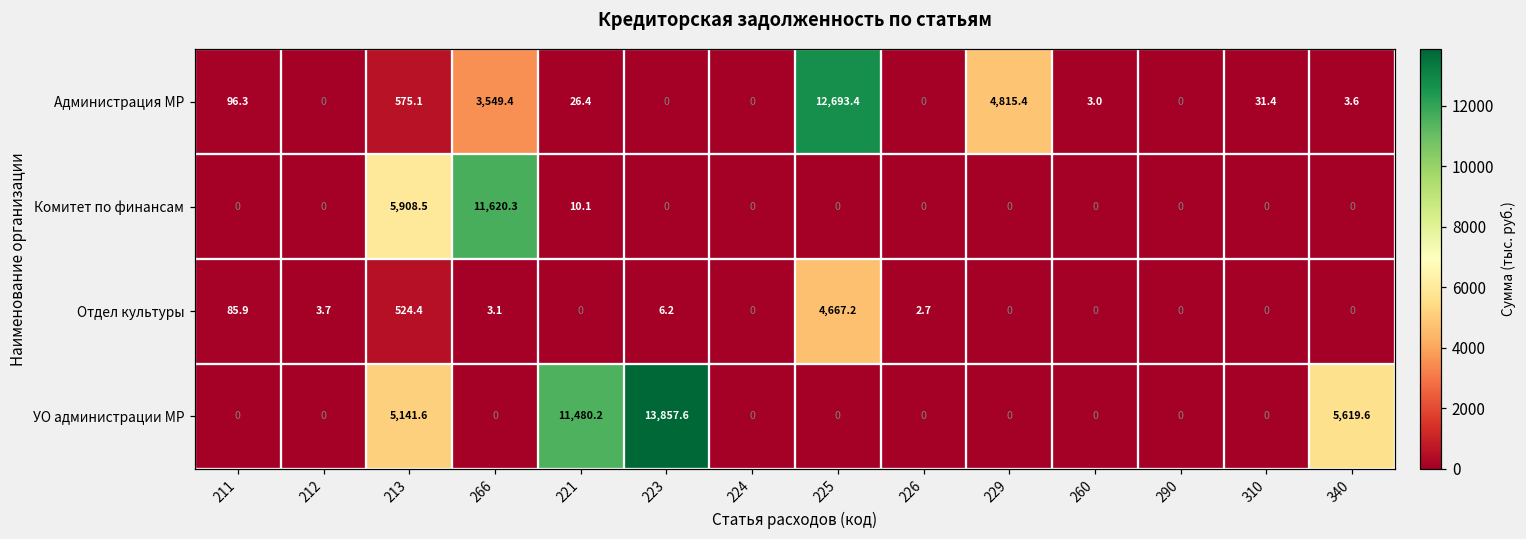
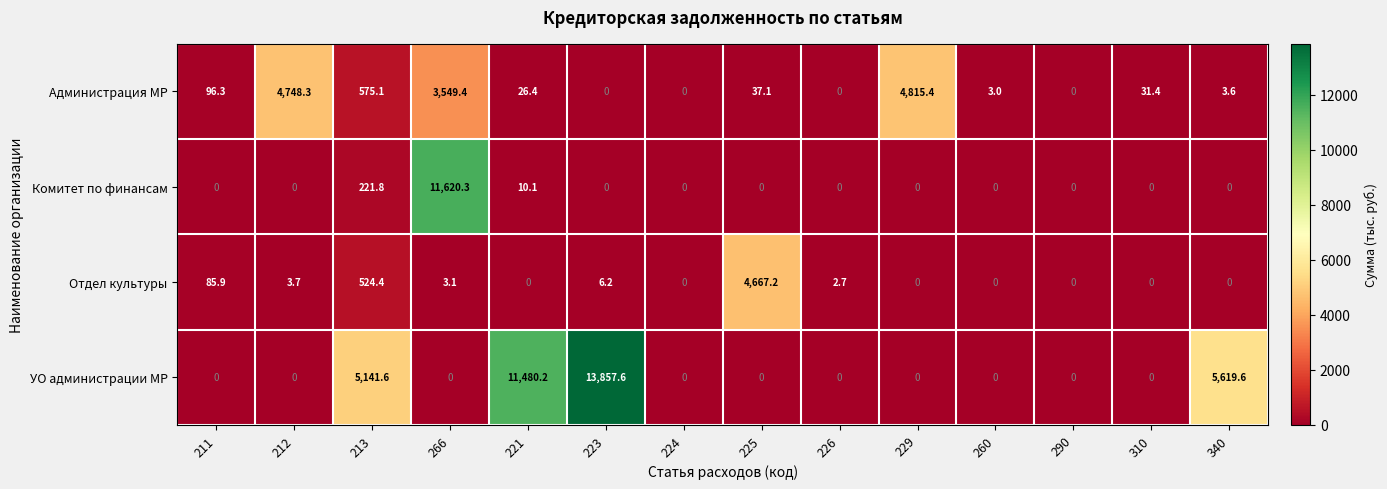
Администрация МР, 212: 0 -> 4,748.3
Администрация МР, 225: 12,693.4 -> 37.1
Комитет по финансам, 213: 5,908.5 -> 221.8
